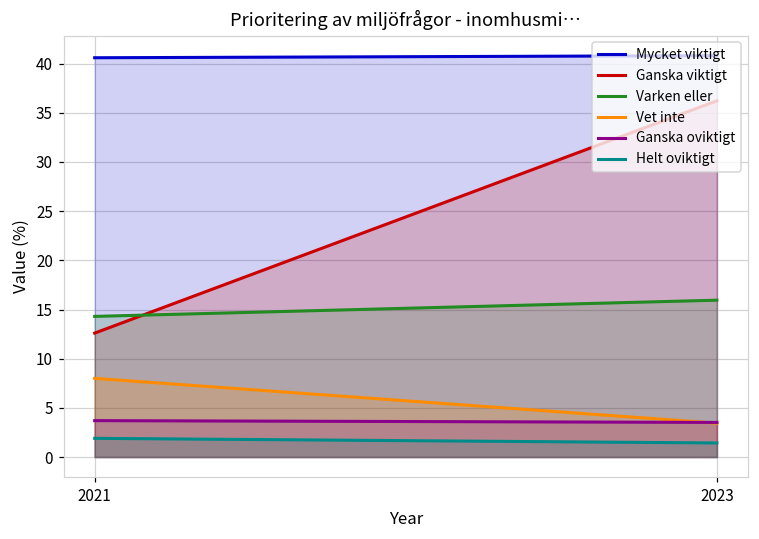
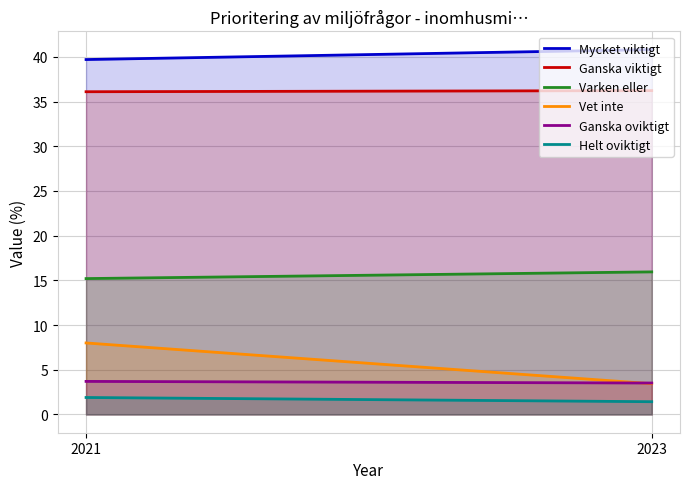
Mycket viktigt, 2021: 41 -> 40
Ganska viktigt, 2021: 13 -> 36
Varken eller, 2021: 14 -> 15
